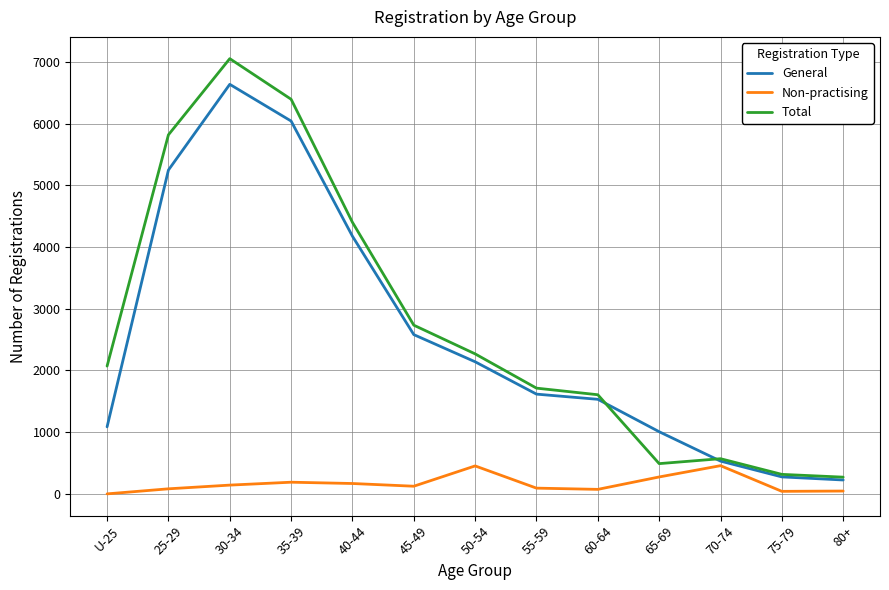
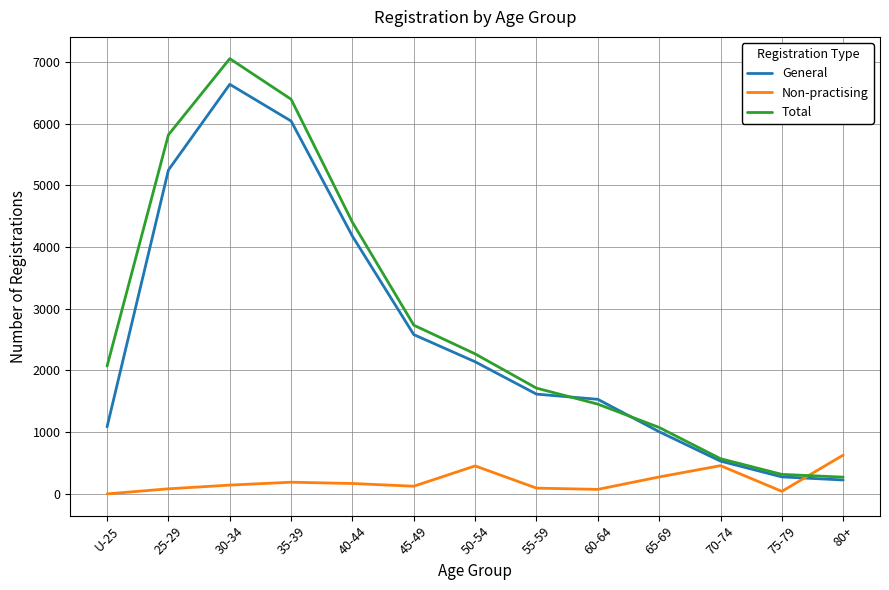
Total, 60-64: 1600 -> 1500
Total, 65-69: 500 -> 1100
Non-practising, 80+: 0 -> 600
